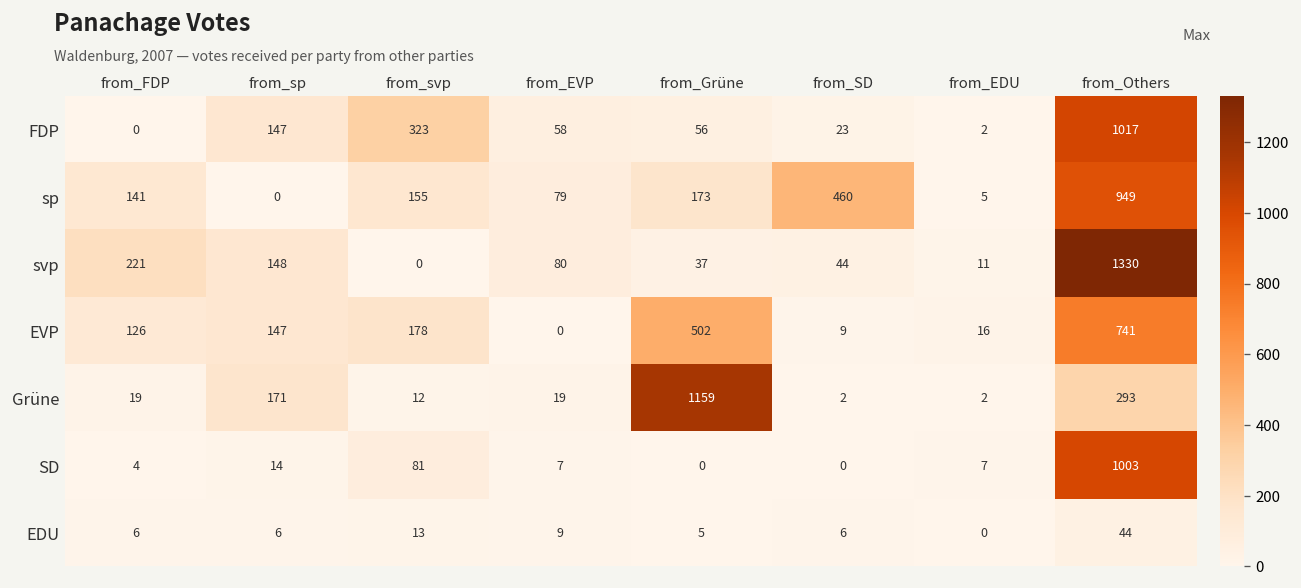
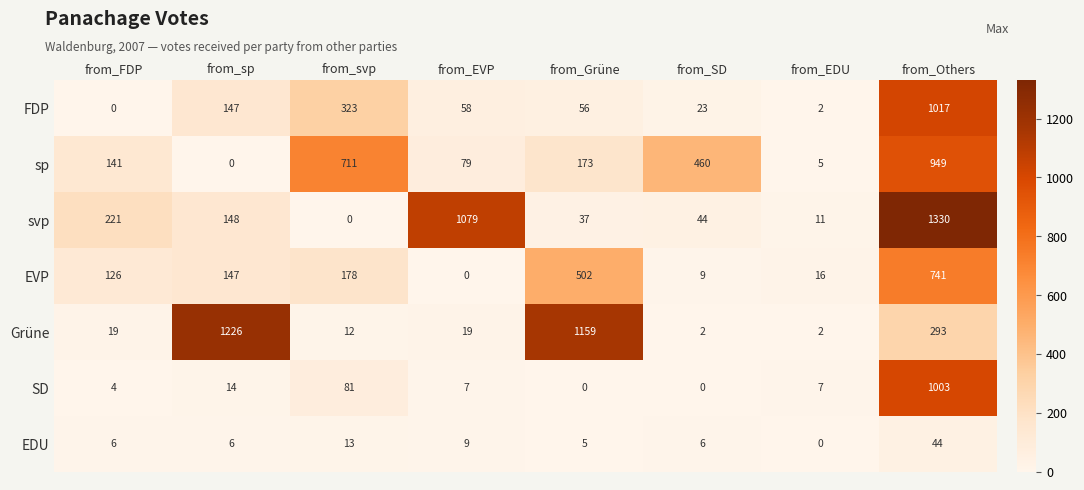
sp, from_svp: 155 -> 711
svp, from_EVP: 80 -> 1079
Grüne, from_sp: 171 -> 1226
